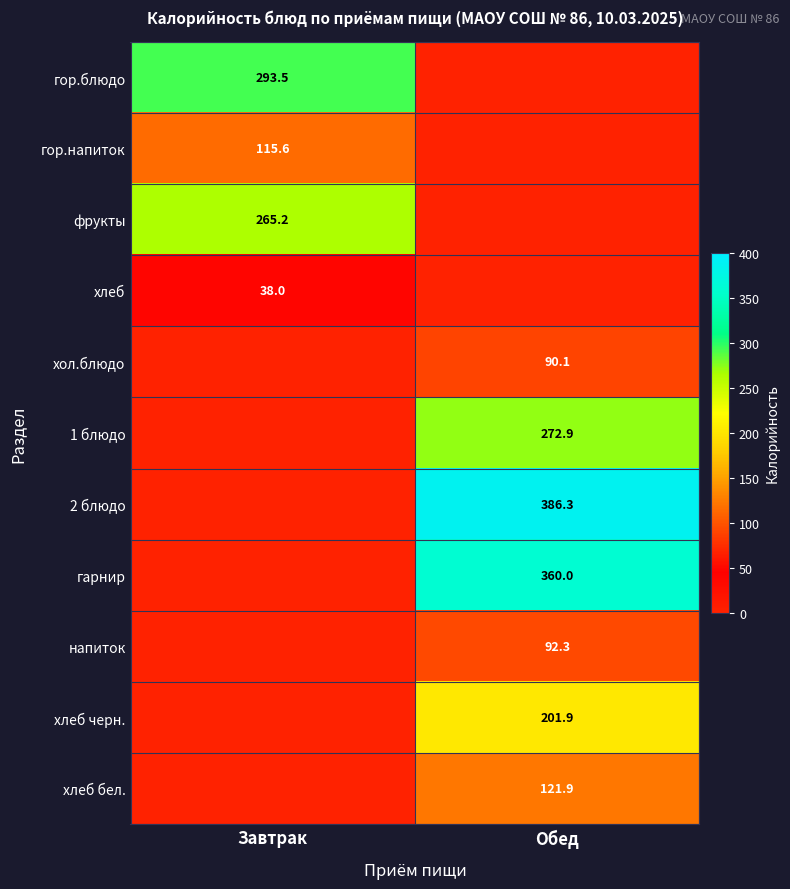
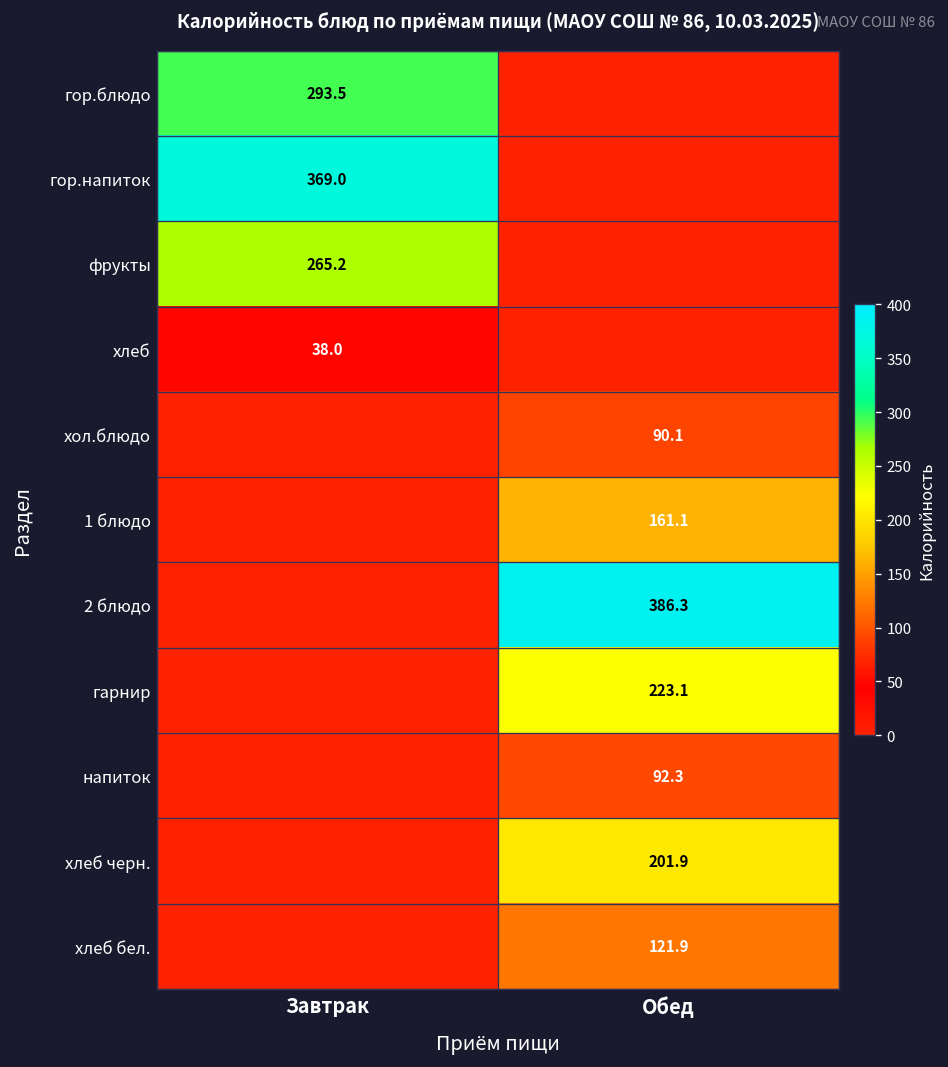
гор.напиток, Завтрак: 115.6 -> 369.0
1 блюдо, Обед: 272.9 -> 161.1
гарнир, Обед: 360.0 -> 223.1
